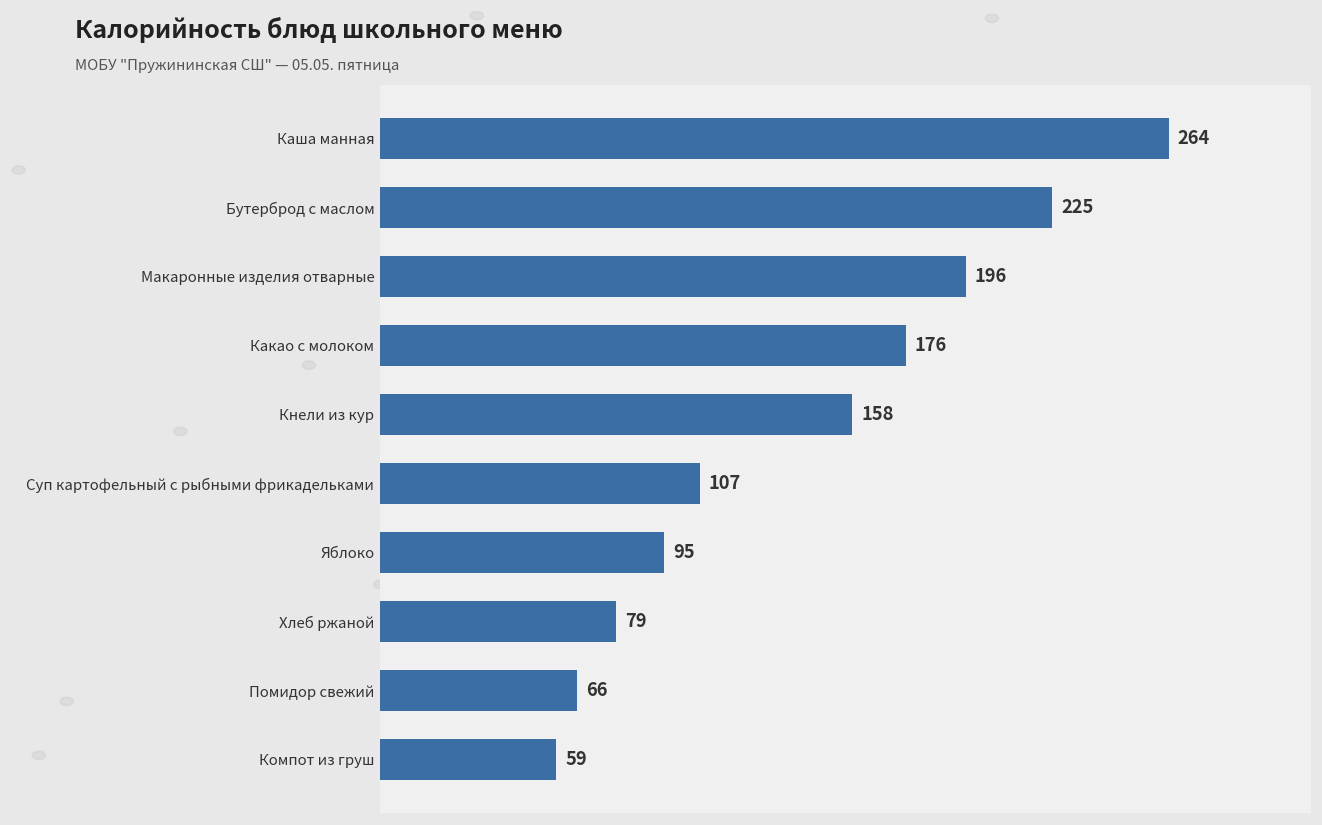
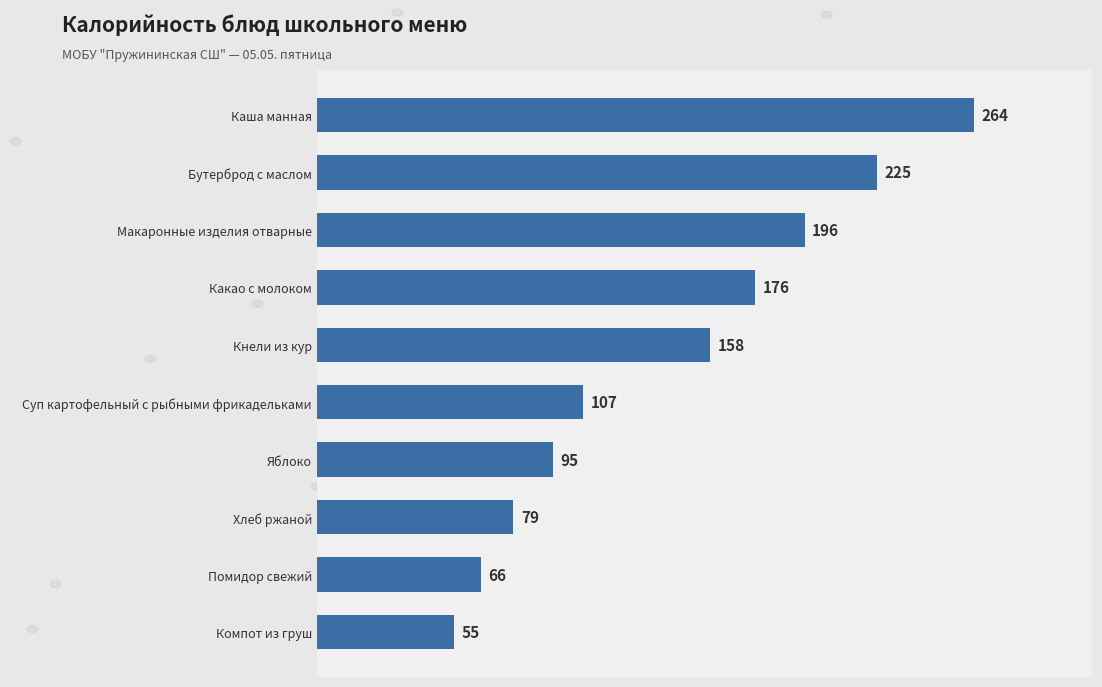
Компот из груш: 59 -> 55
